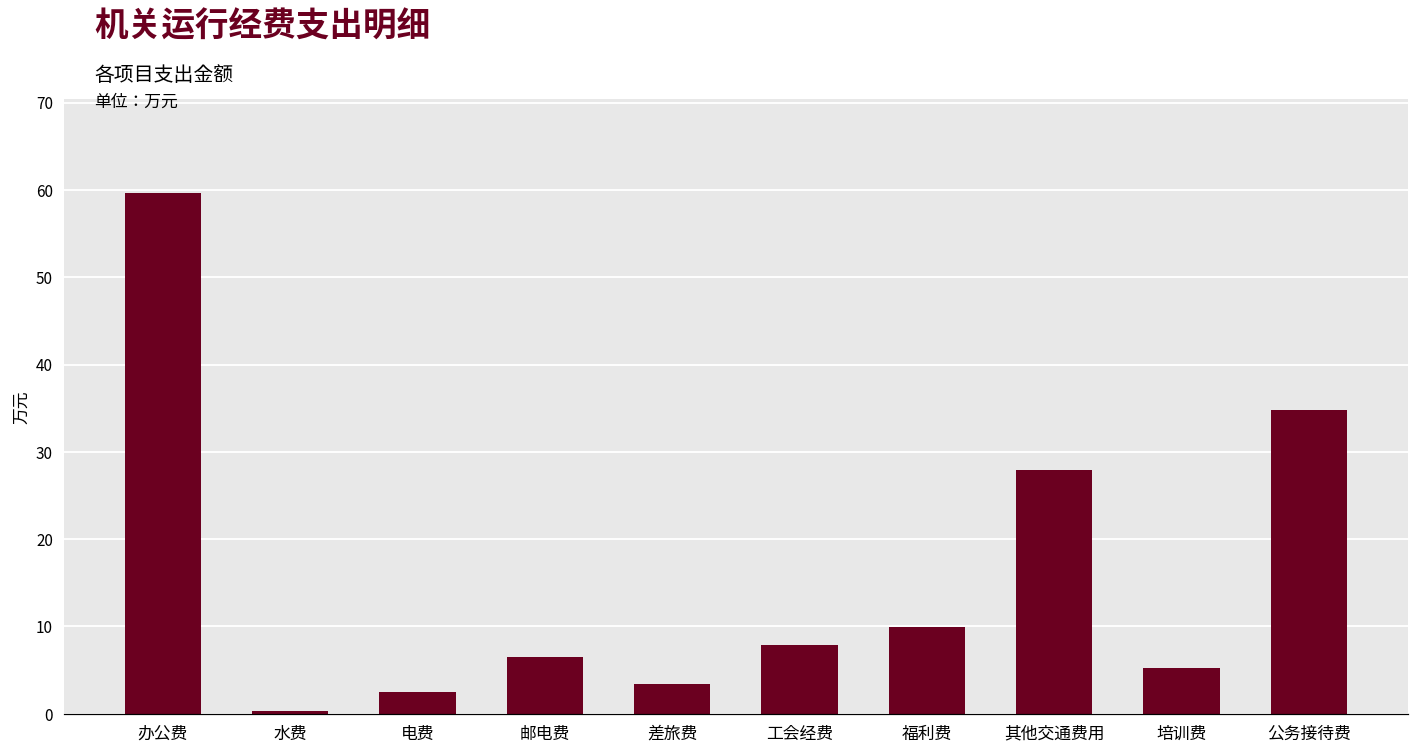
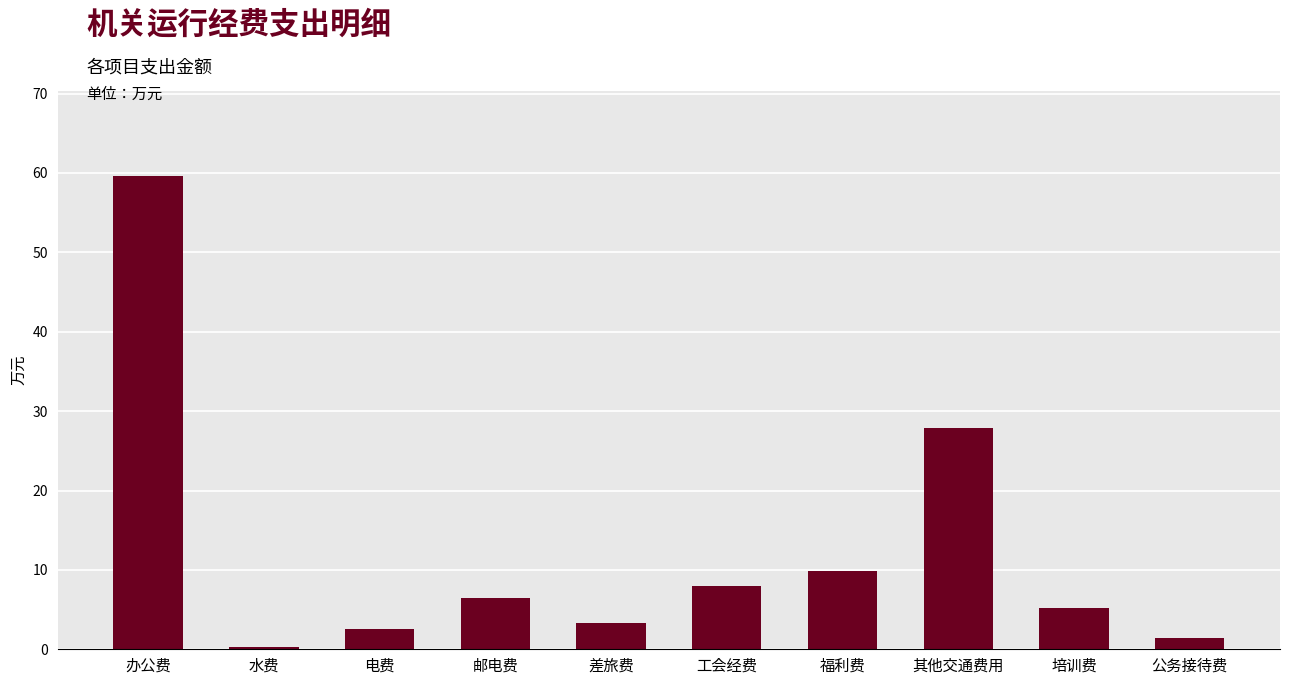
公务接待费: 35 -> 1
